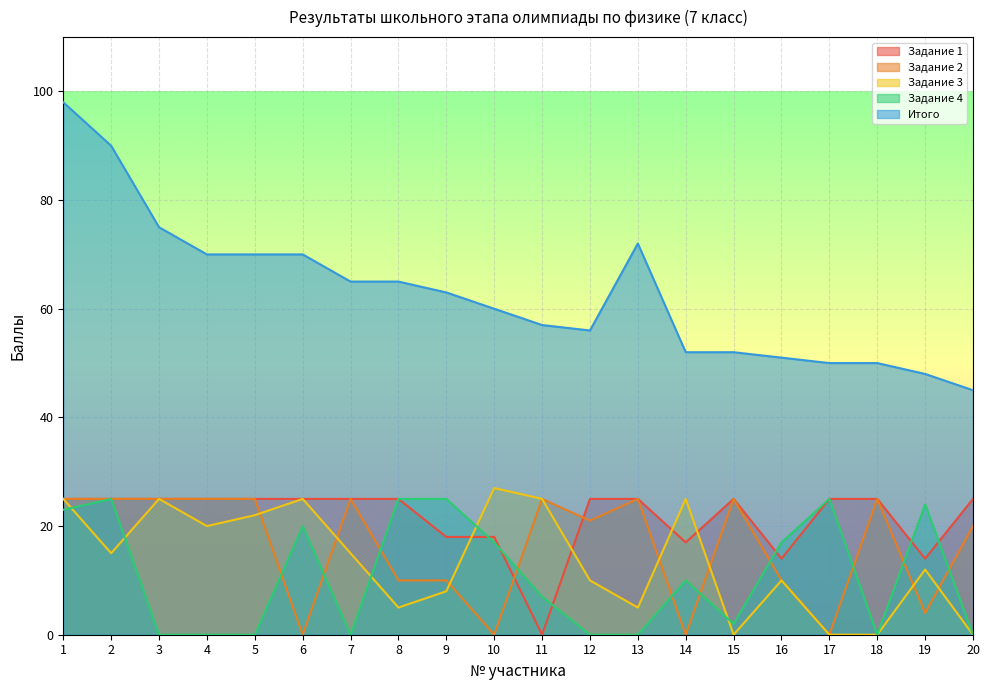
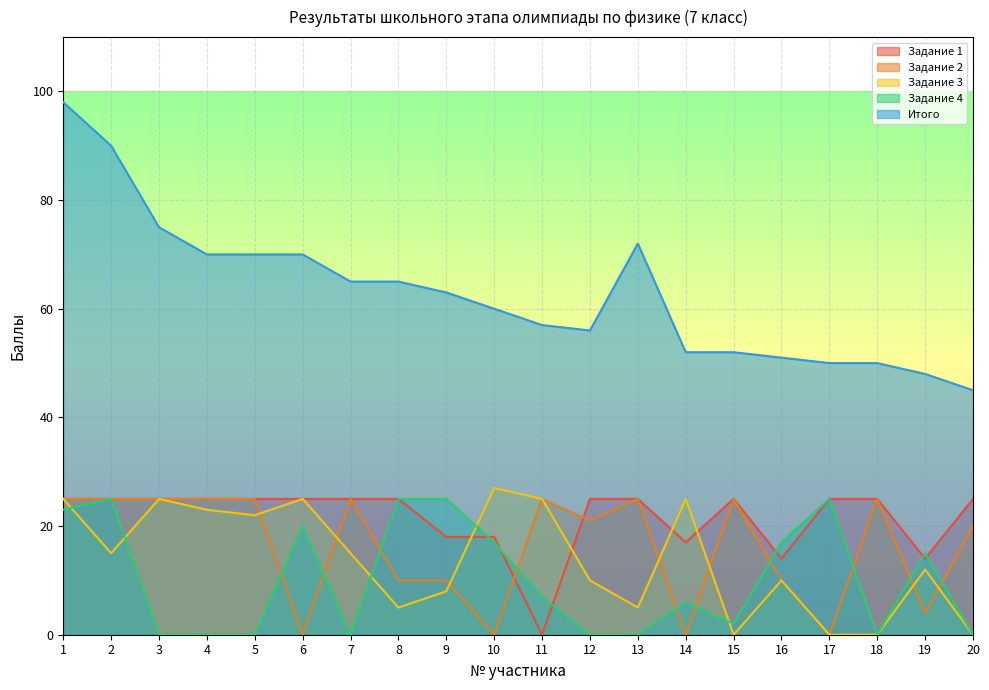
Задание 3, 4: 20 -> 23
Задание 4, 14: 10 -> 6
Задание 4, 19: 24 -> 15
